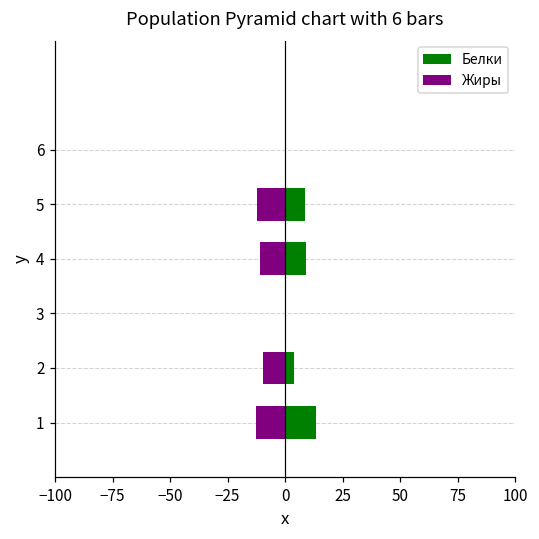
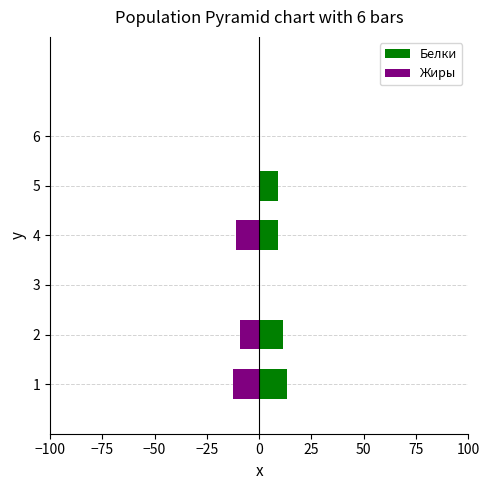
Жиры, 5: -12 -> 0
Белки, 2: 4 -> 12
